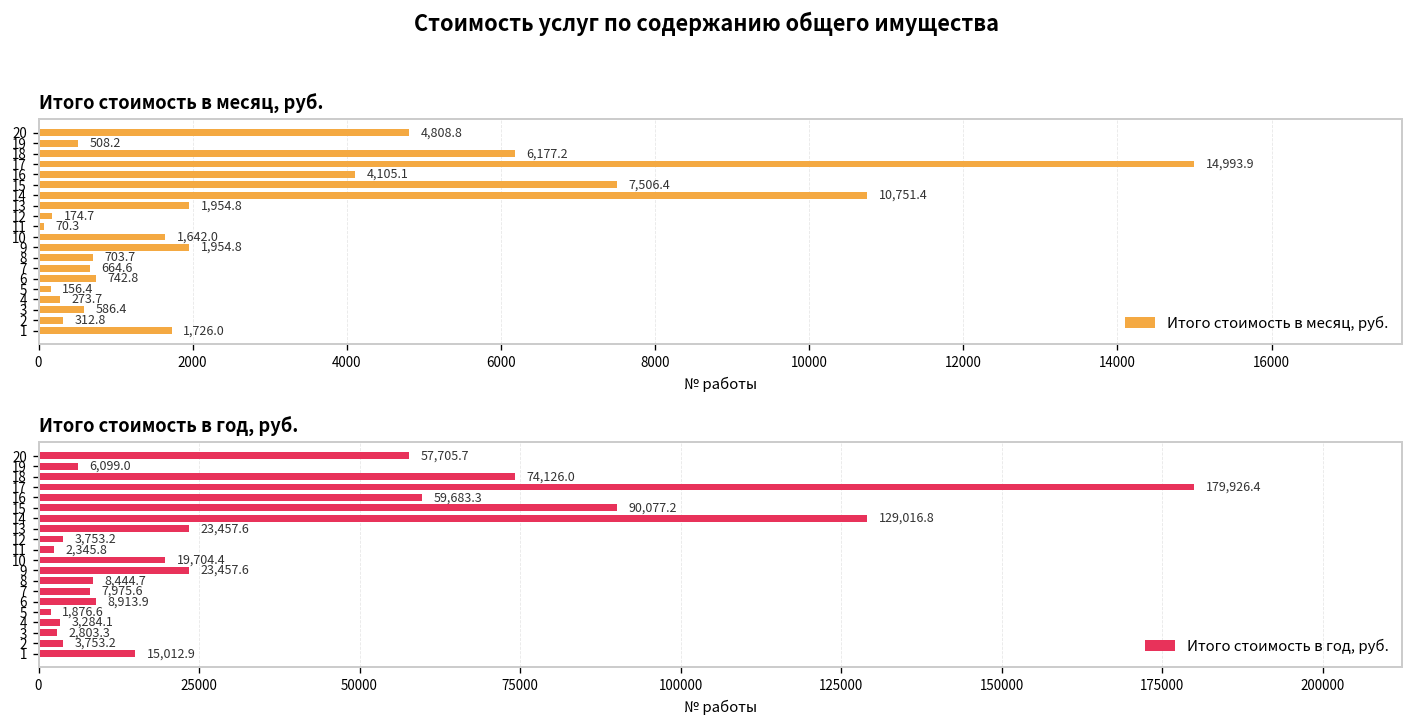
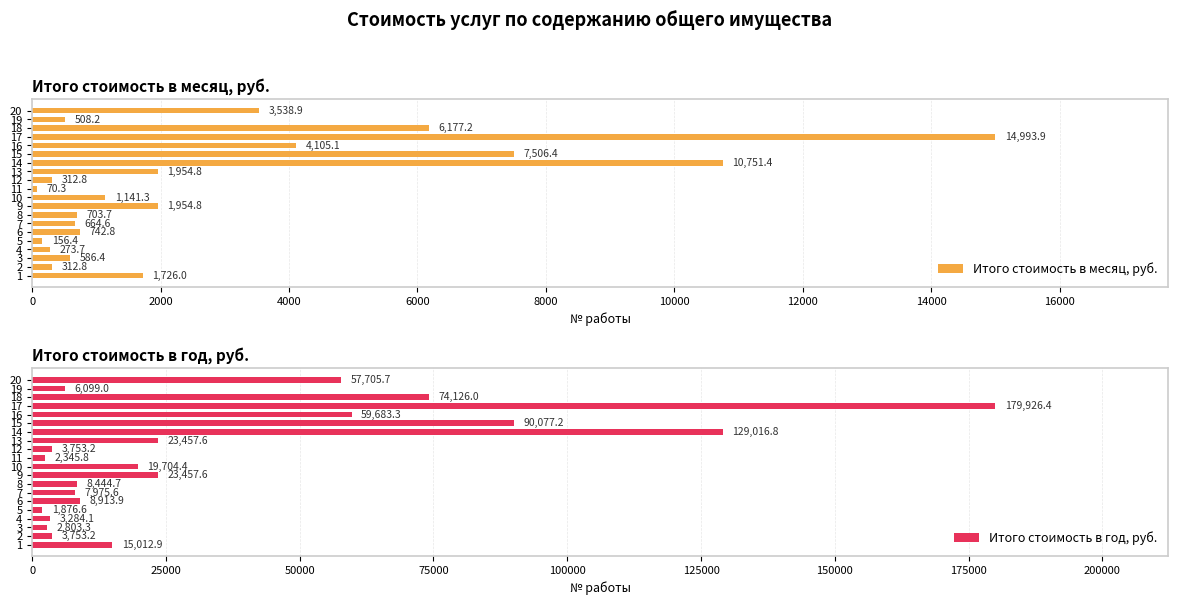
Итого стоимость в месяц, руб., 20: 4,808.8 -> 3,538.9
Итого стоимость в месяц, руб., 12: 174.7 -> 312.8
Итого стоимость в месяц, руб., 10: 1,642.0 -> 1,141.3
